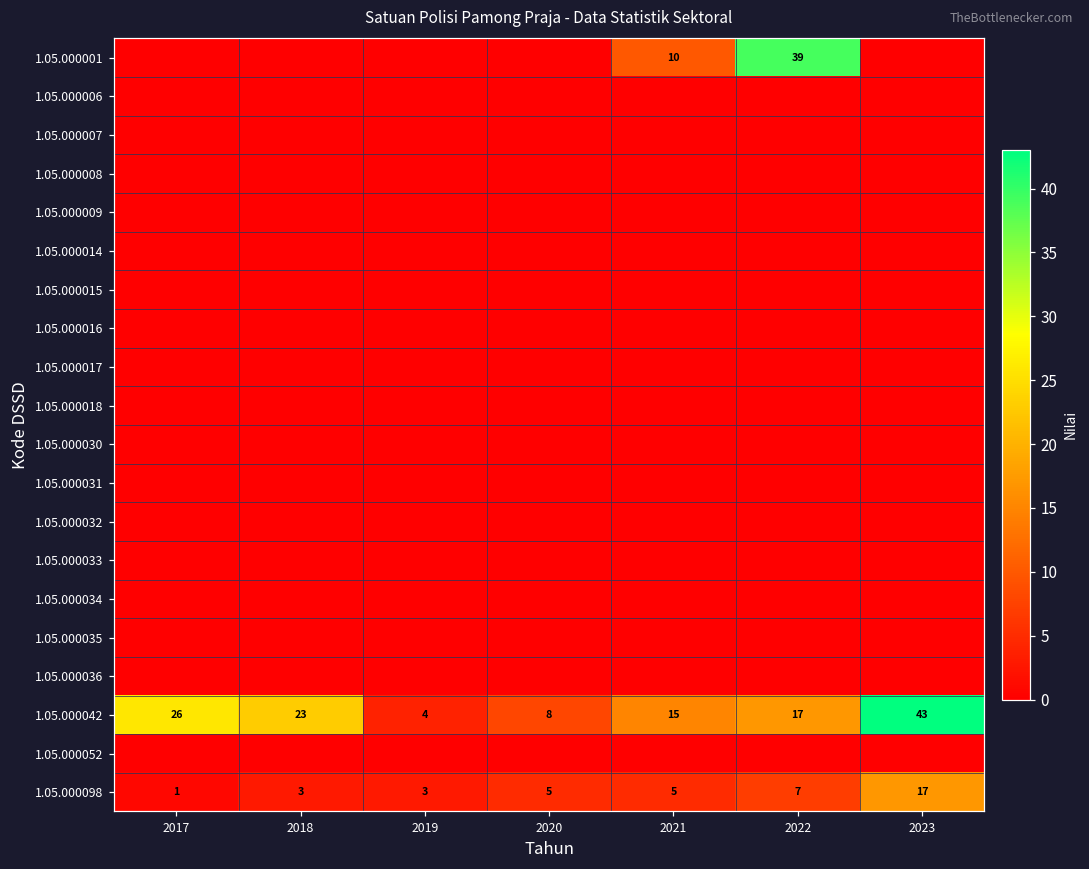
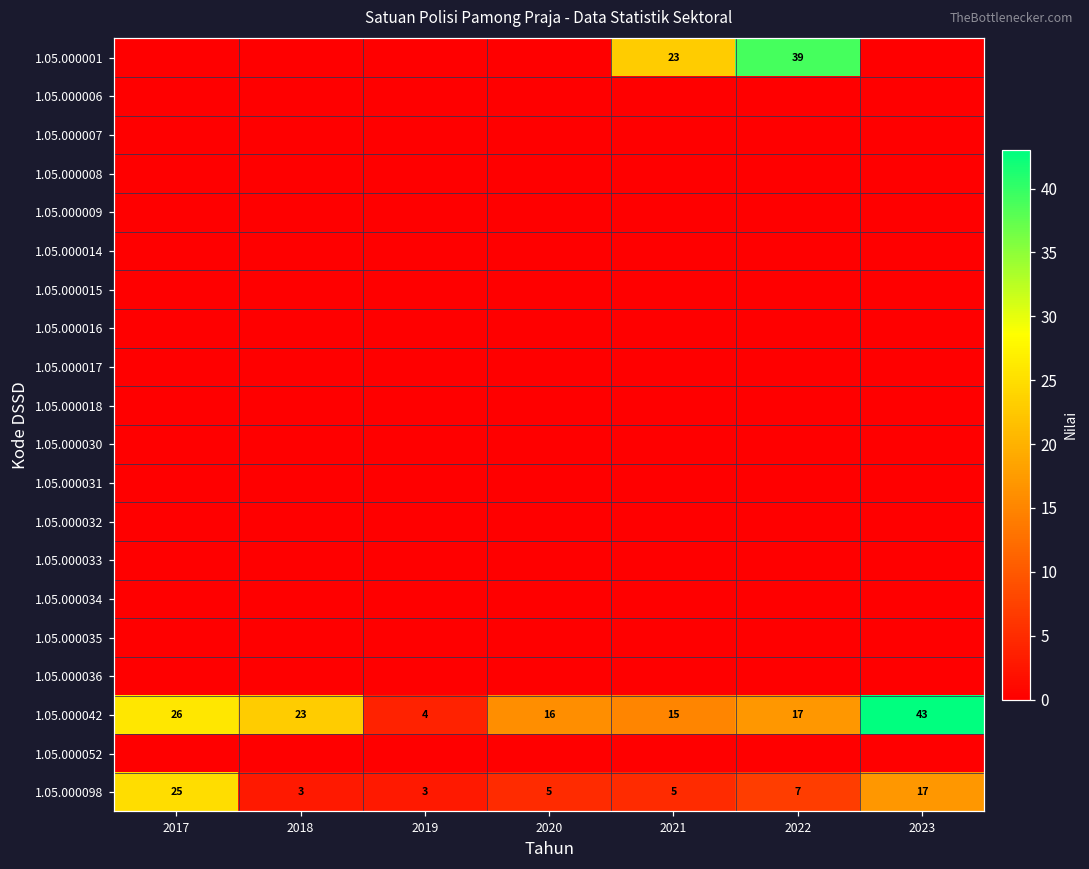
1.05.000001, 2021: 10 -> 23
1.05.000042, 2020: 8 -> 16
1.05.000098, 2017: 1 -> 25
